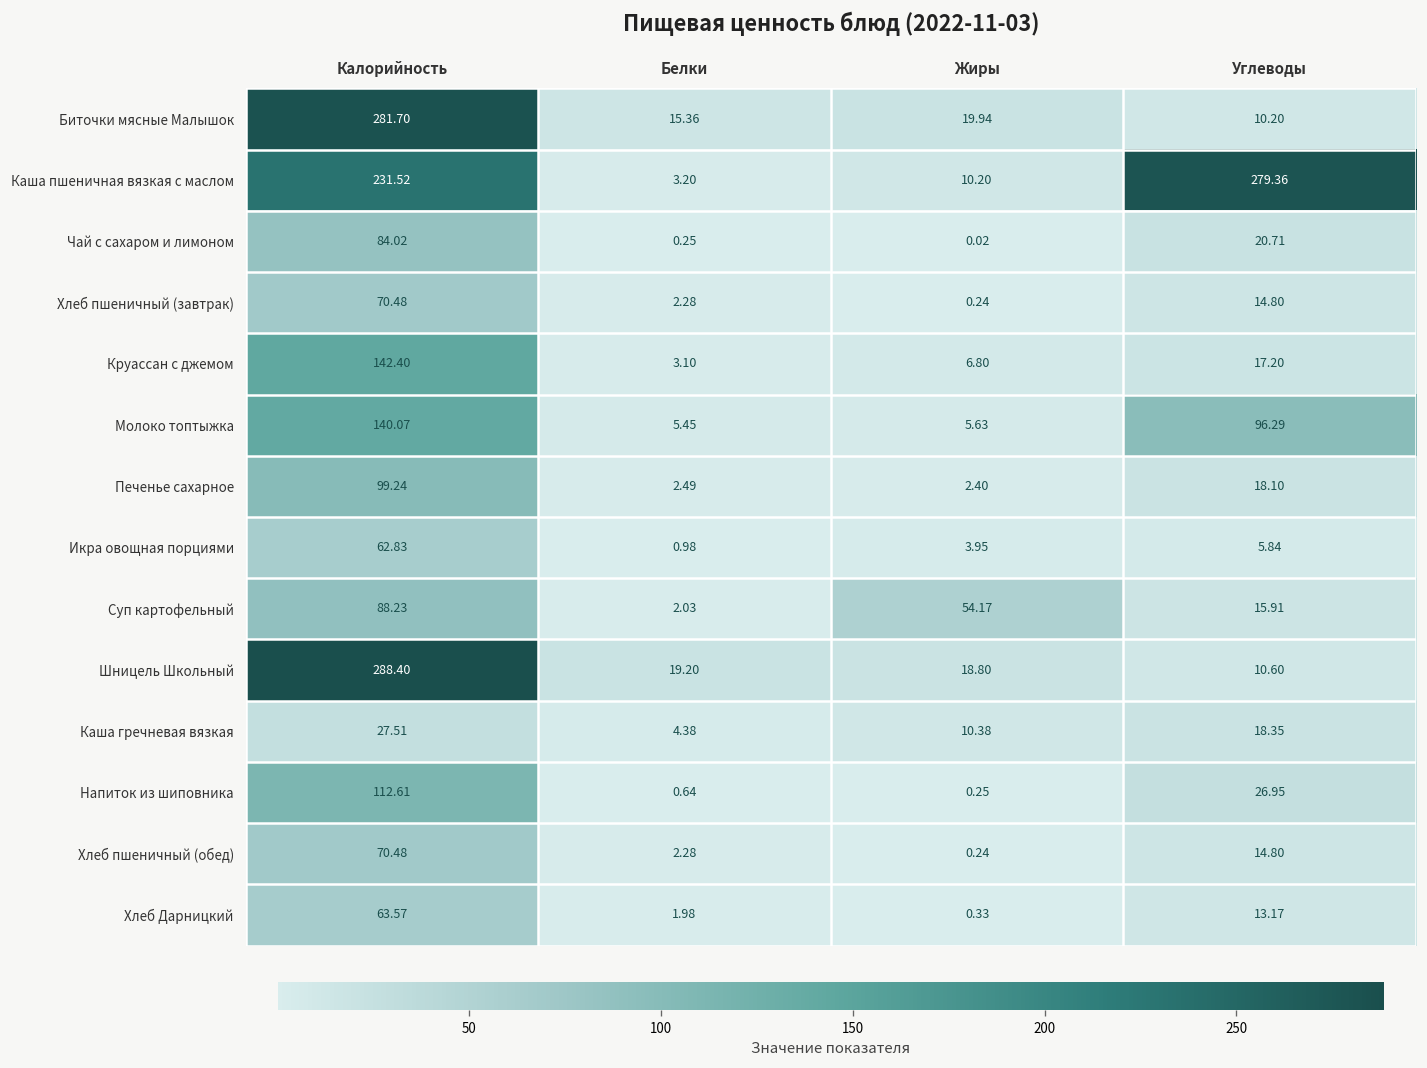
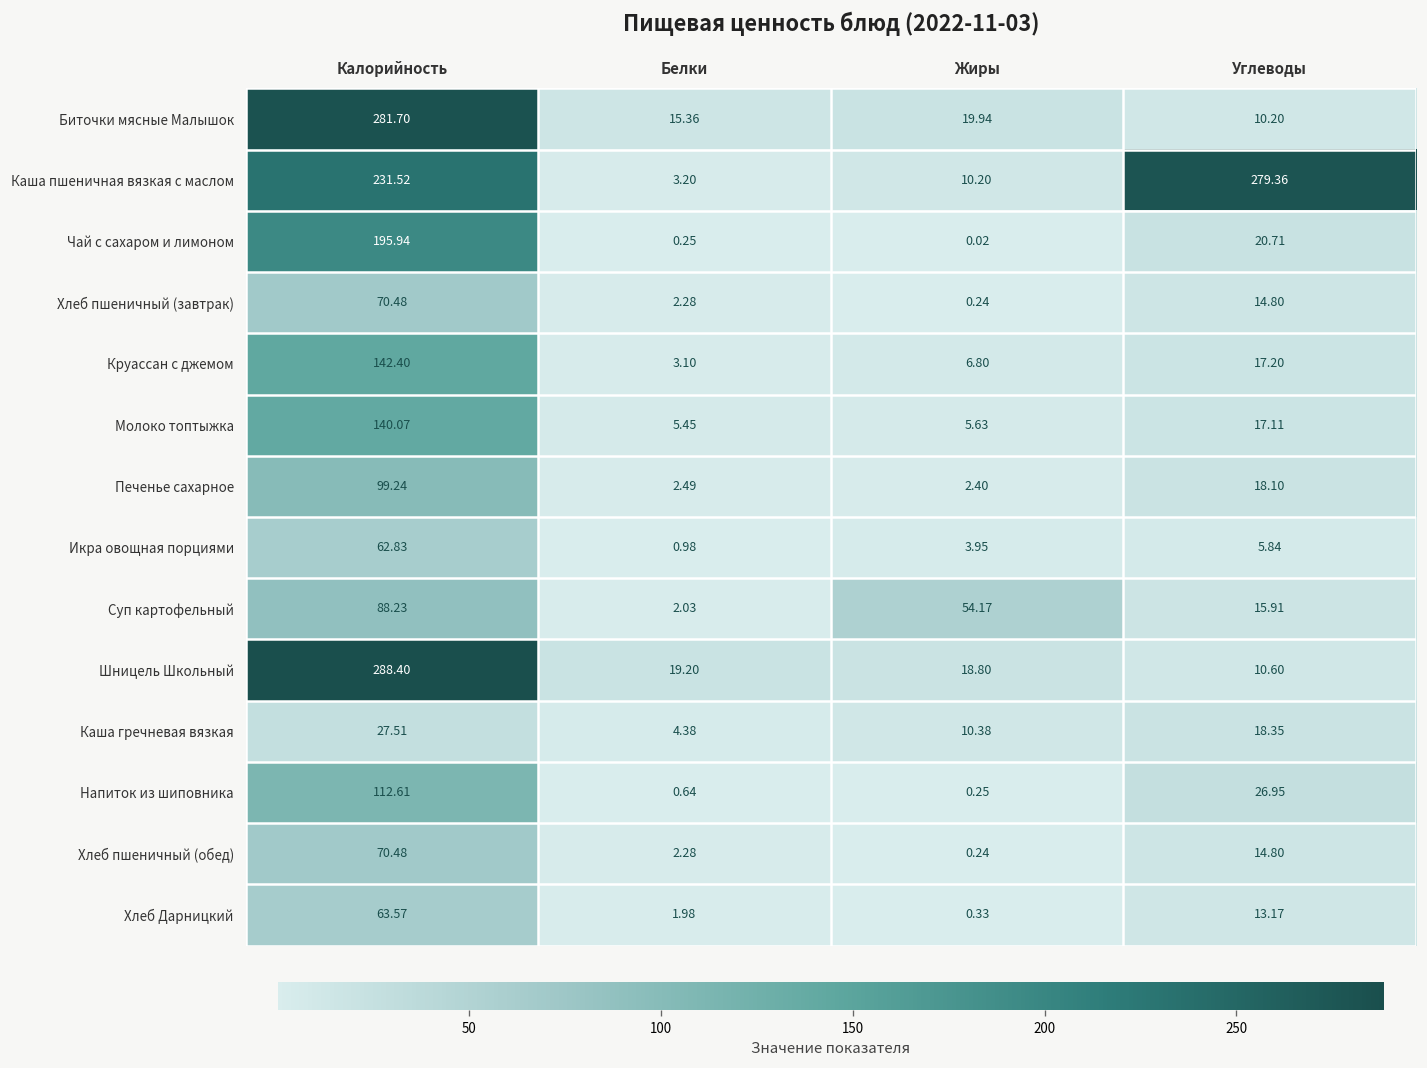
Чай с сахаром и лимоном, Калорийность: 84.02 -> 195.94
Молоко топтыжка, Углеводы: 96.29 -> 17.11
